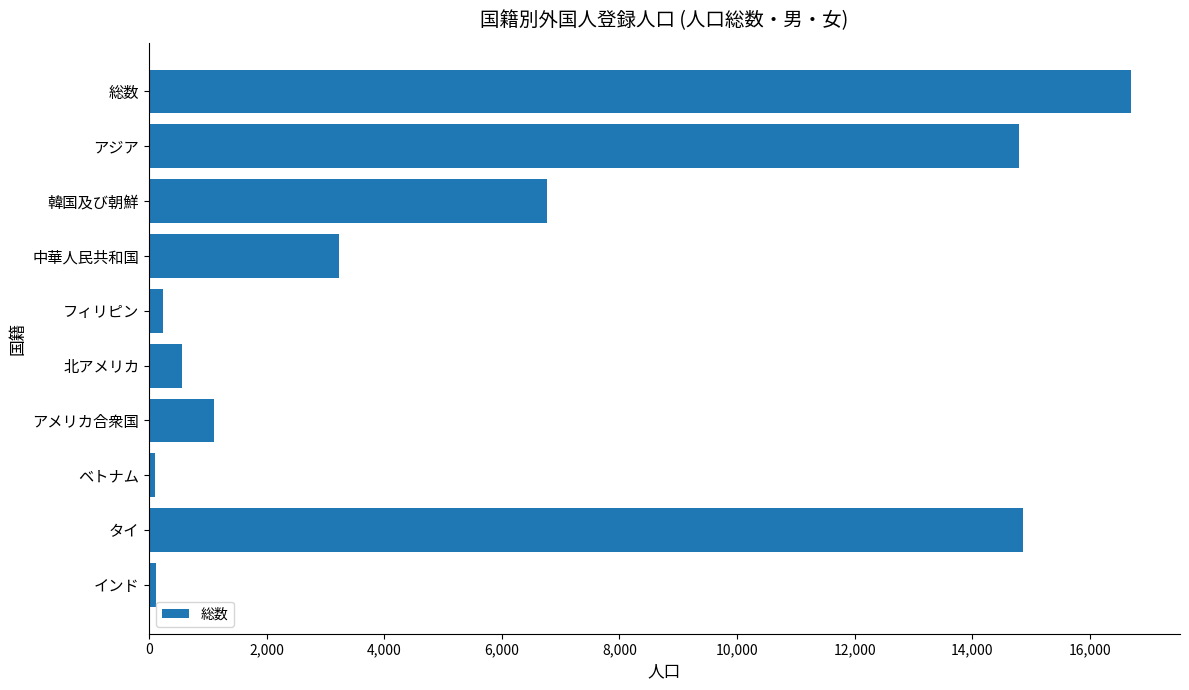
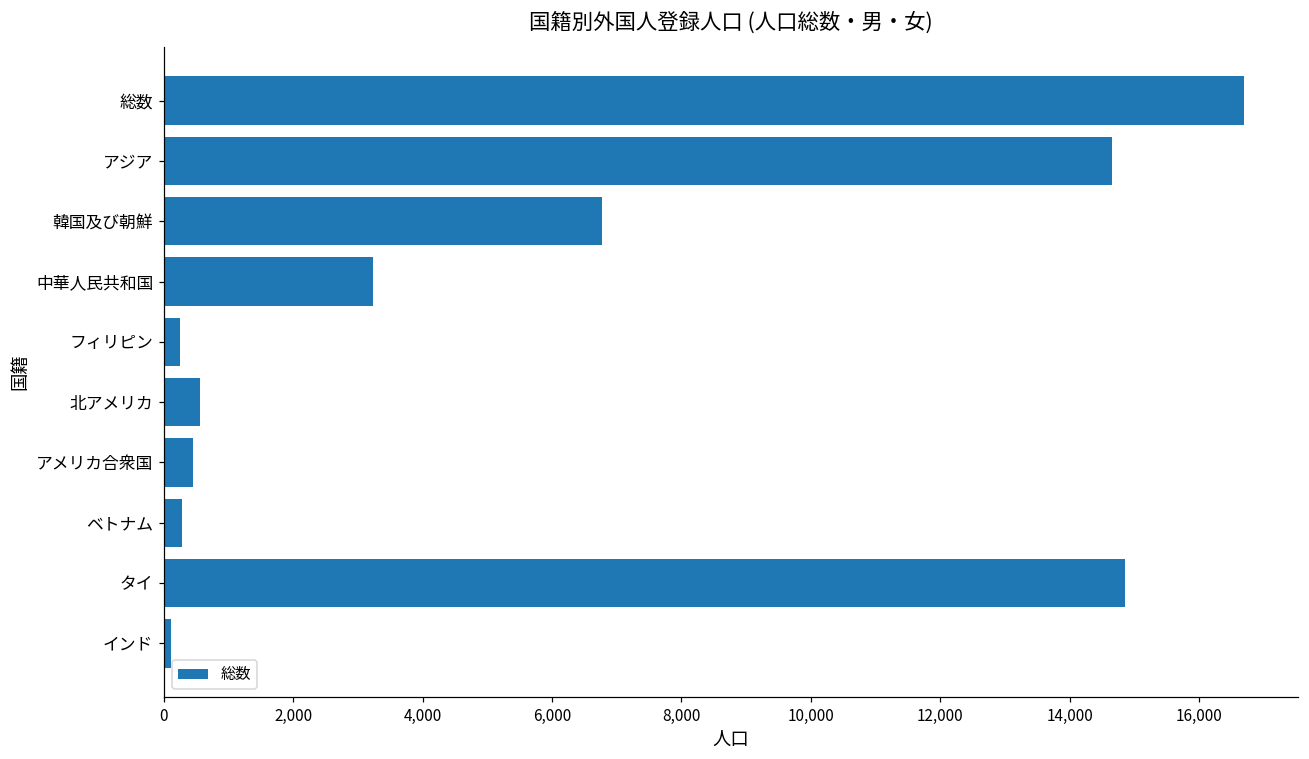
アジア: 14,800 -> 14,600
アメリカ合衆国: 1,100 -> 400
ベトナム: 100 -> 300
